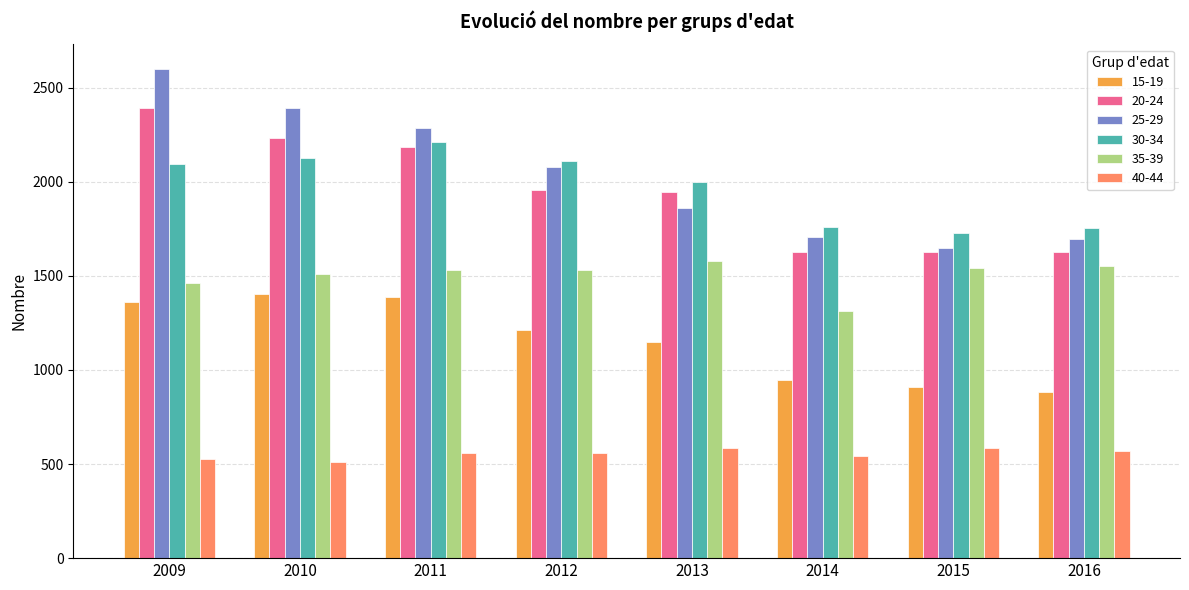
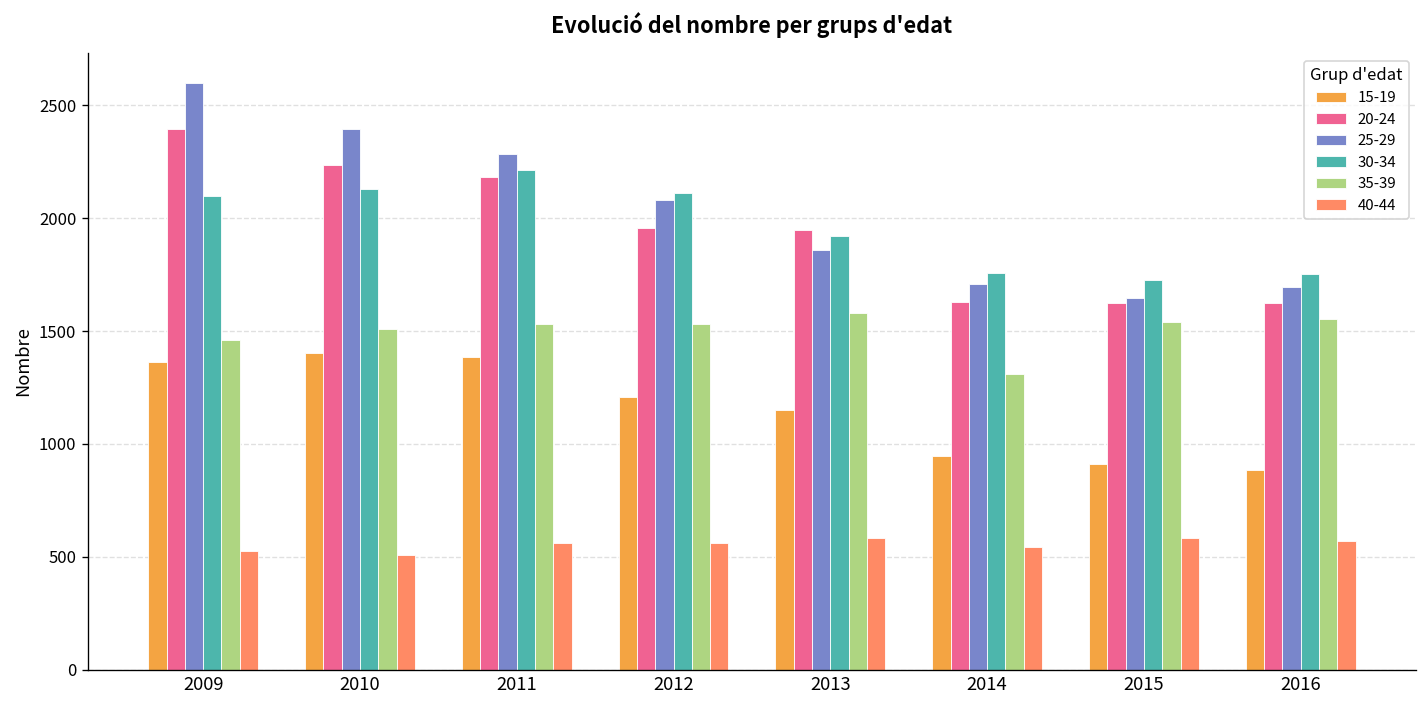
30-34, 2013: 2000 -> 1920
